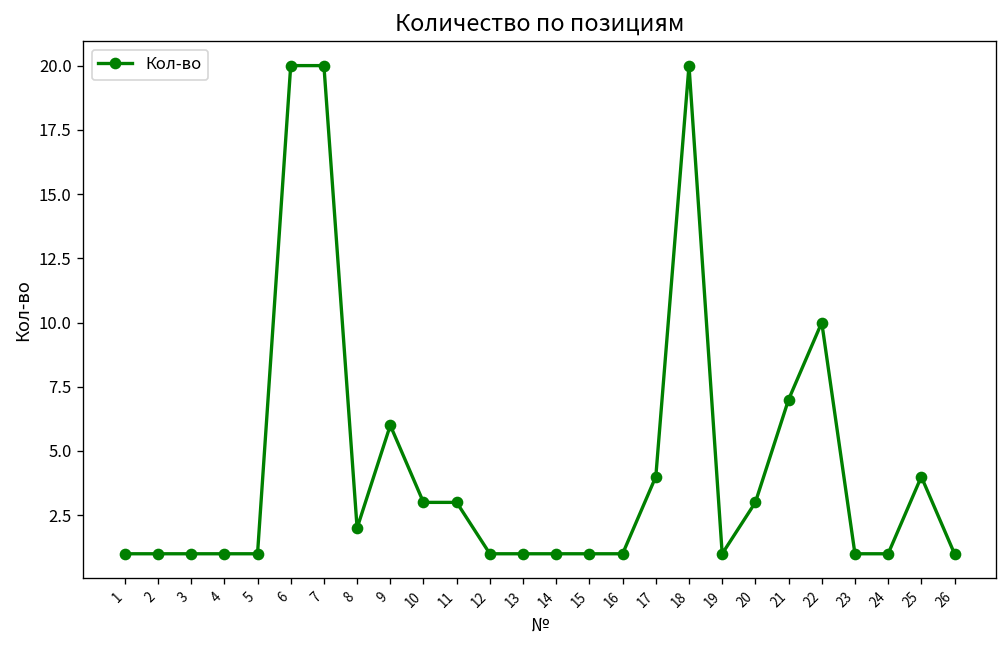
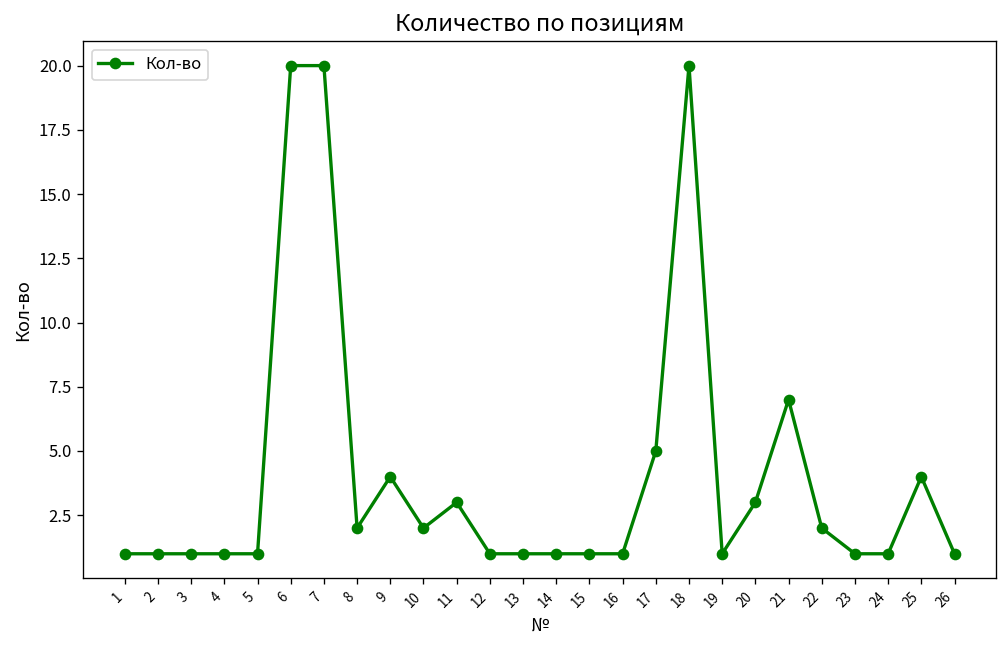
9: 6 -> 4
10: 3 -> 2
17: 4 -> 5
22: 10 -> 2
